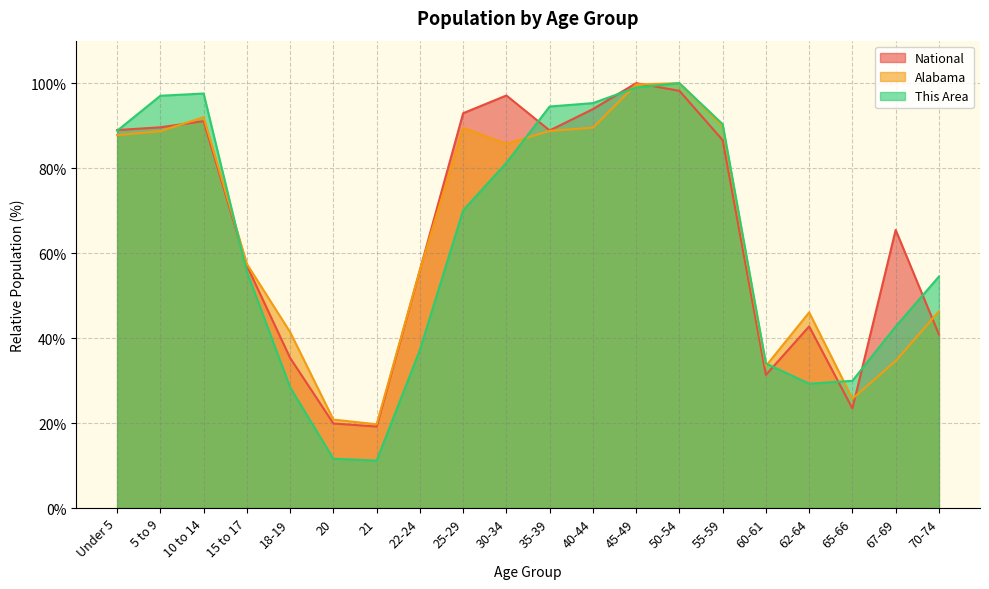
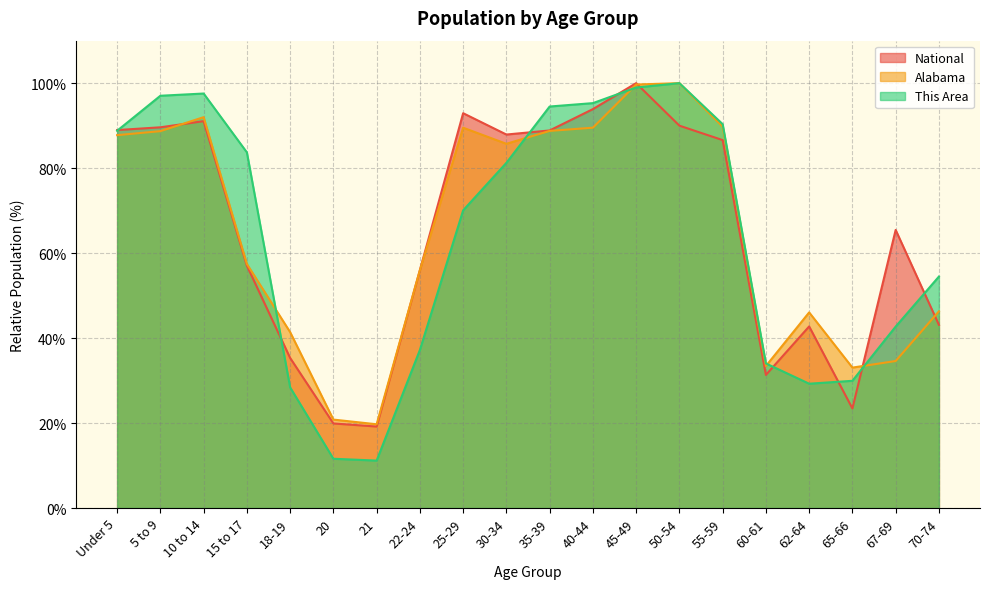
This Area, 15 to 17: 56% -> 84%
National, 30-34: 97% -> 88%
National, 50-54: 98% -> 90%
Alabama, 65-66: 26% -> 33%
National, 70-74: 41% -> 43%
